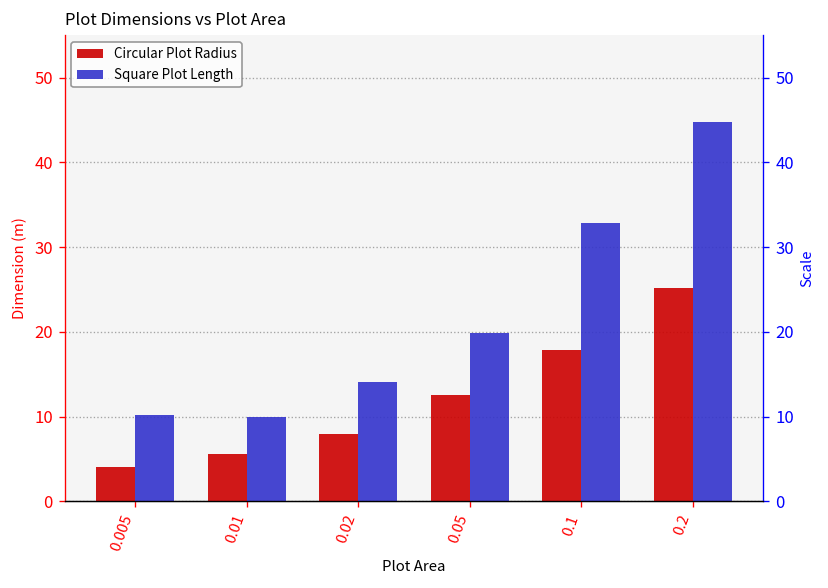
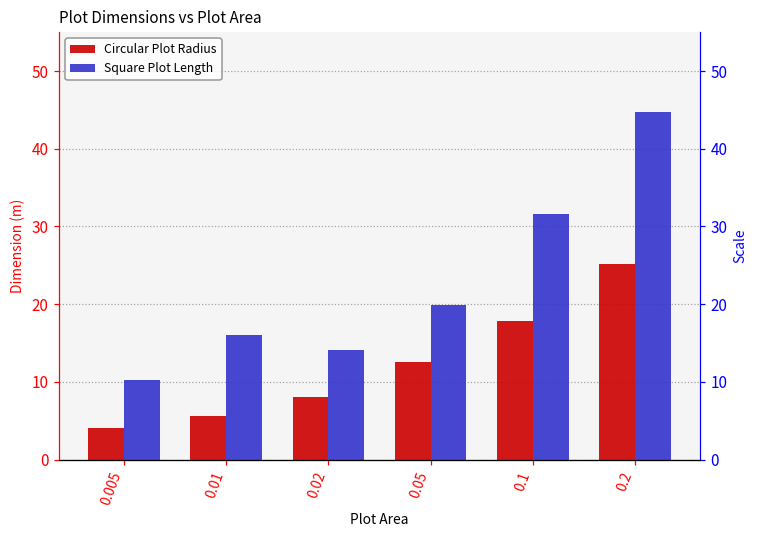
Square Plot Length, 0.01: 10 -> 16
Square Plot Length, 0.1: 33 -> 32
